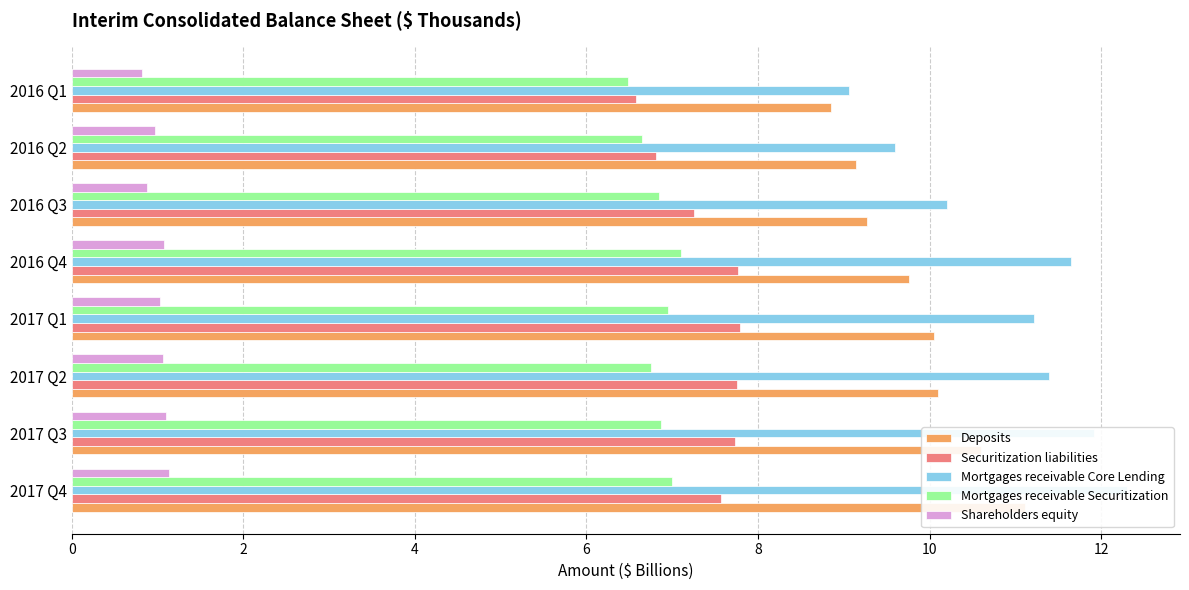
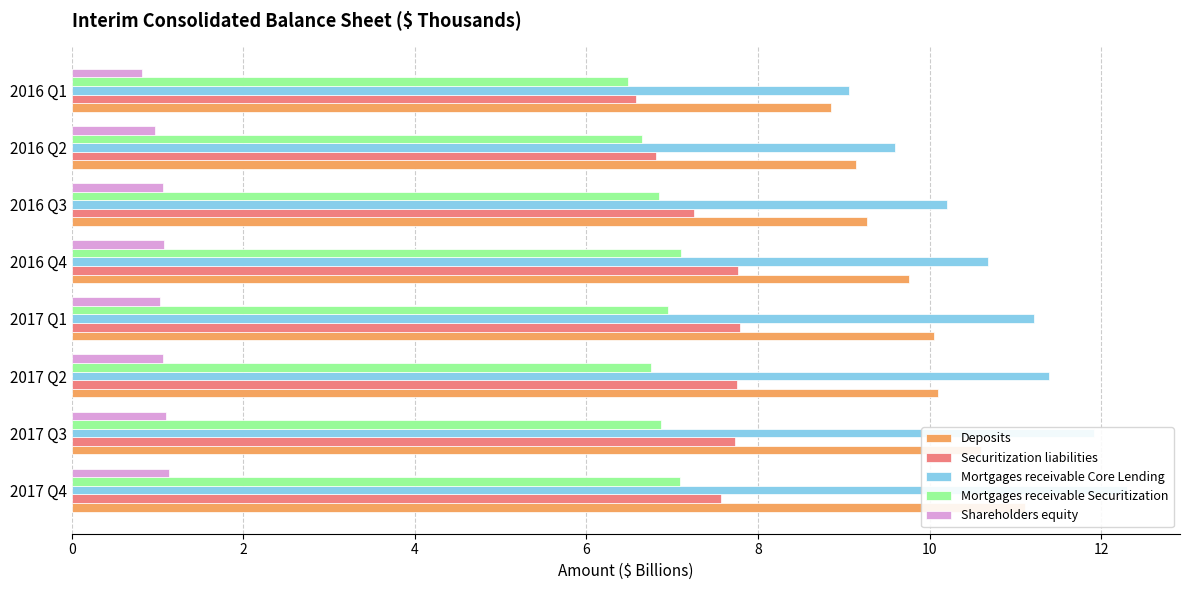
Shareholders equity, 2016 Q3: 0.9 -> 1.1
Mortgages receivable Core Lending, 2016 Q4: 11.6 -> 10.7
Mortgages receivable Securitization, 2017 Q4: 7.0 -> 7.1
